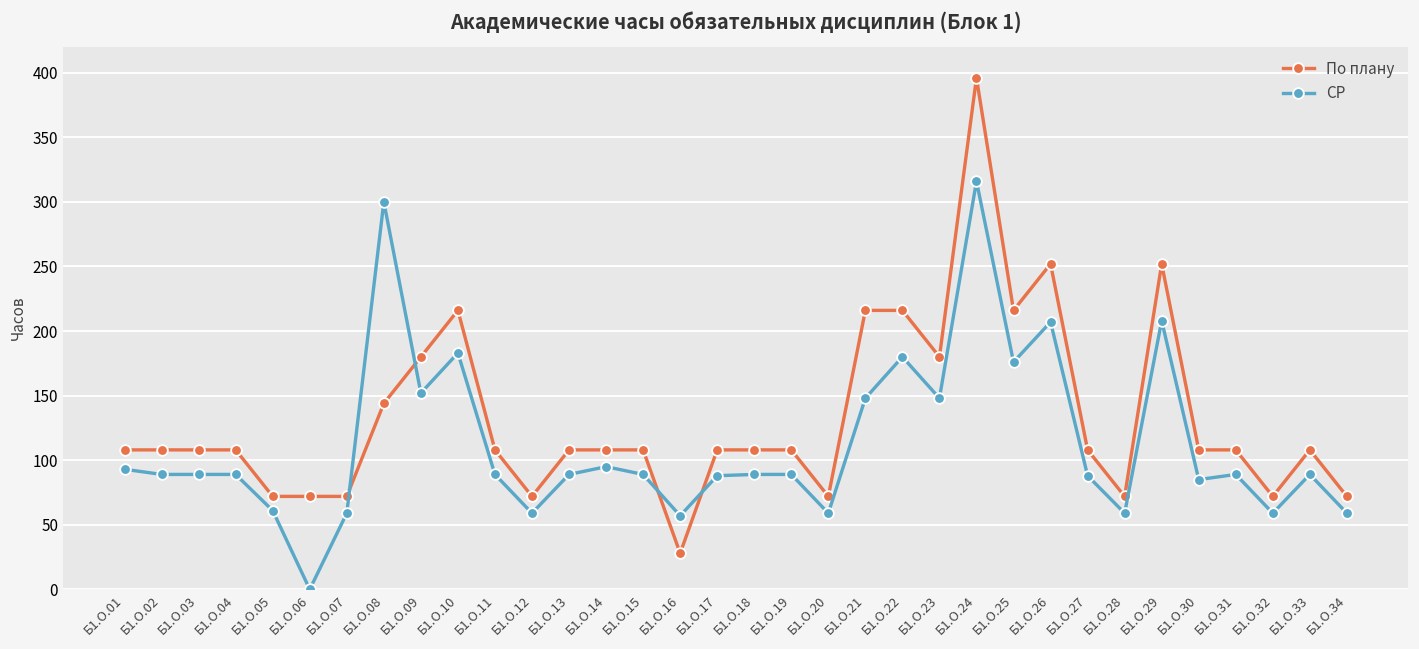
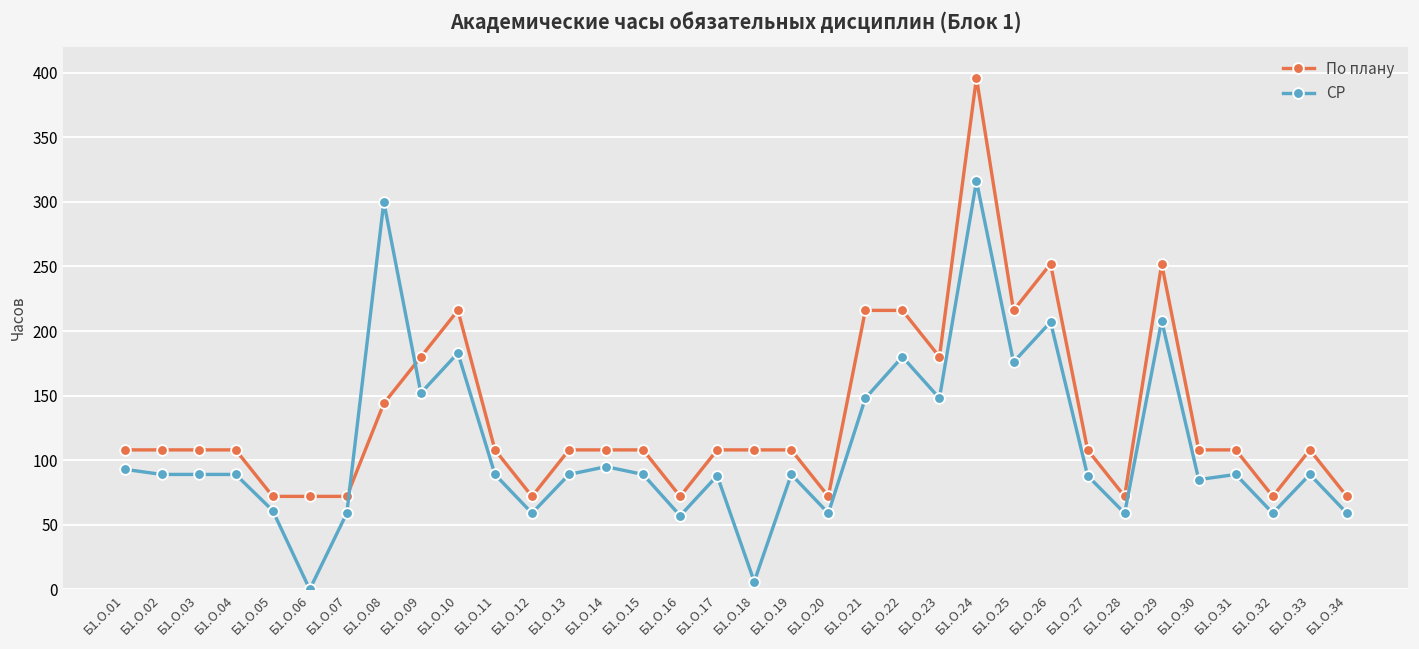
По плану, Б1.О.16: 28 -> 72
СР, Б1.О.18: 89 -> 6
